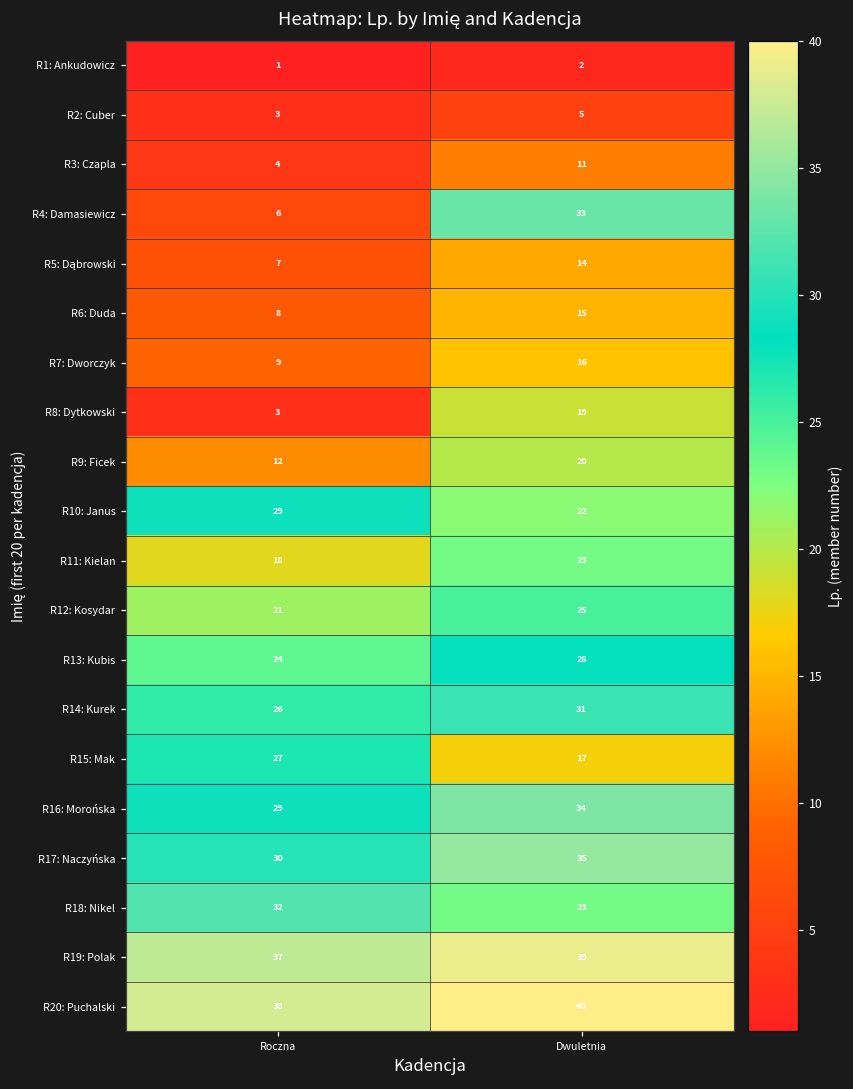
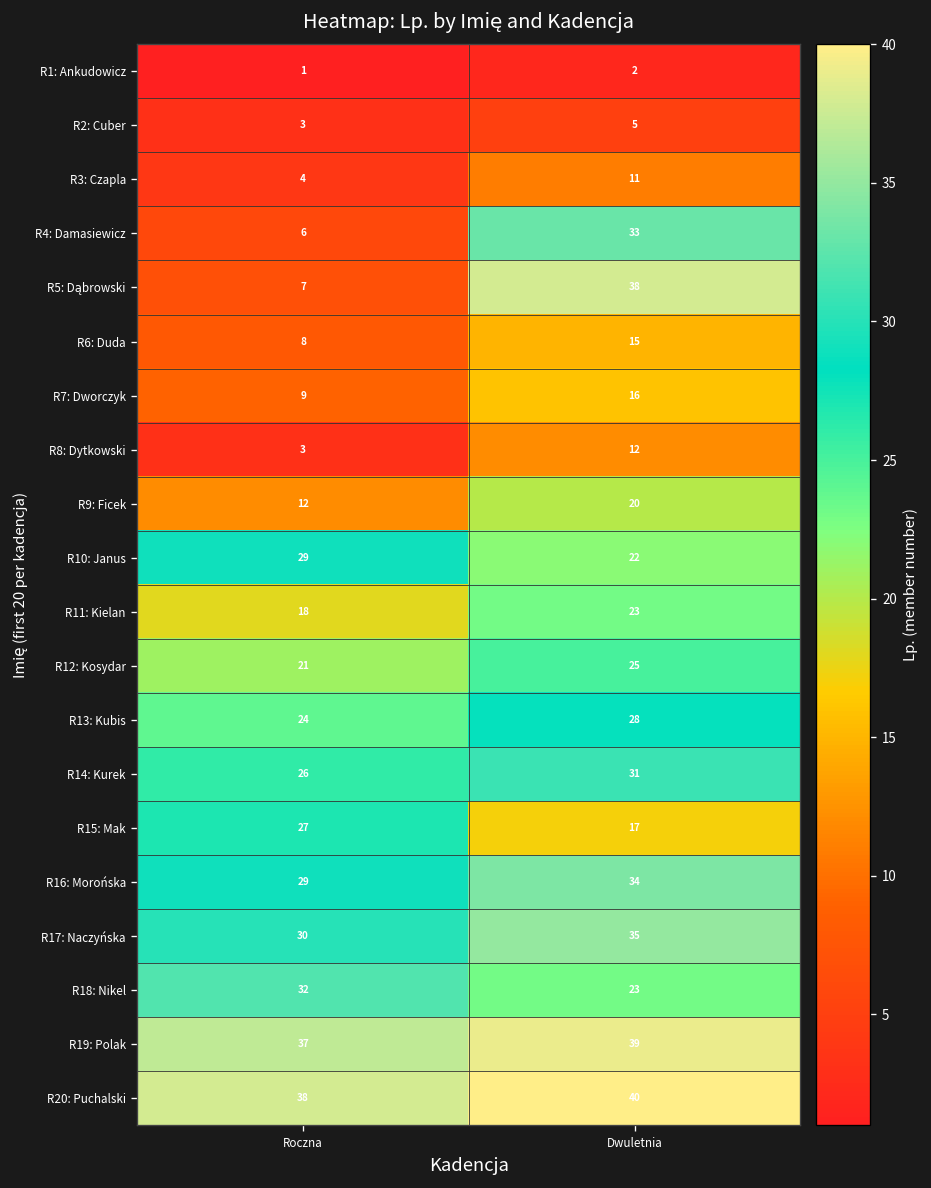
R5: Dąbrowski, Dwuletnia: 14 -> 38
R8: Dytkowski, Dwuletnia: 19 -> 12
